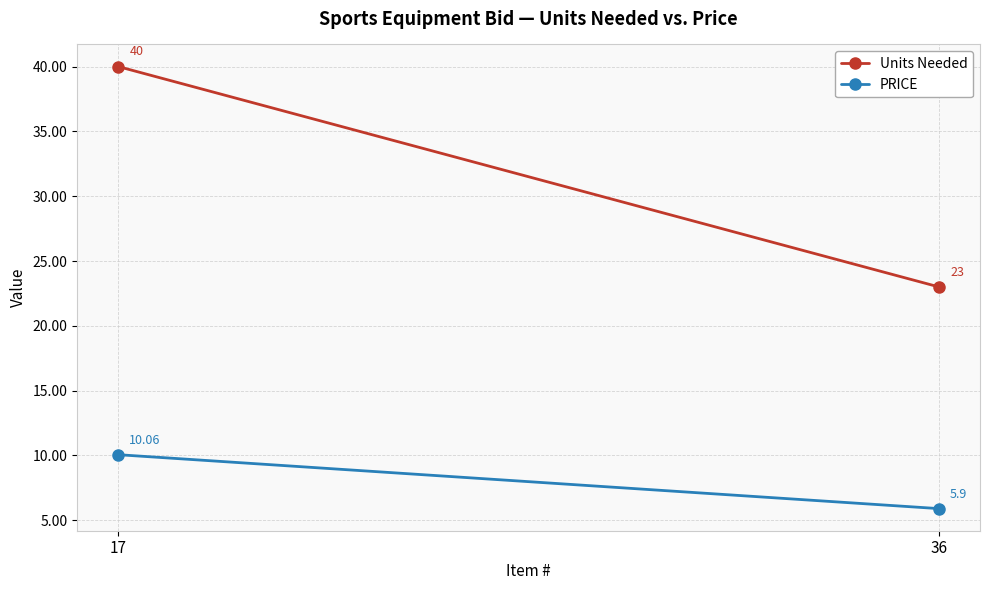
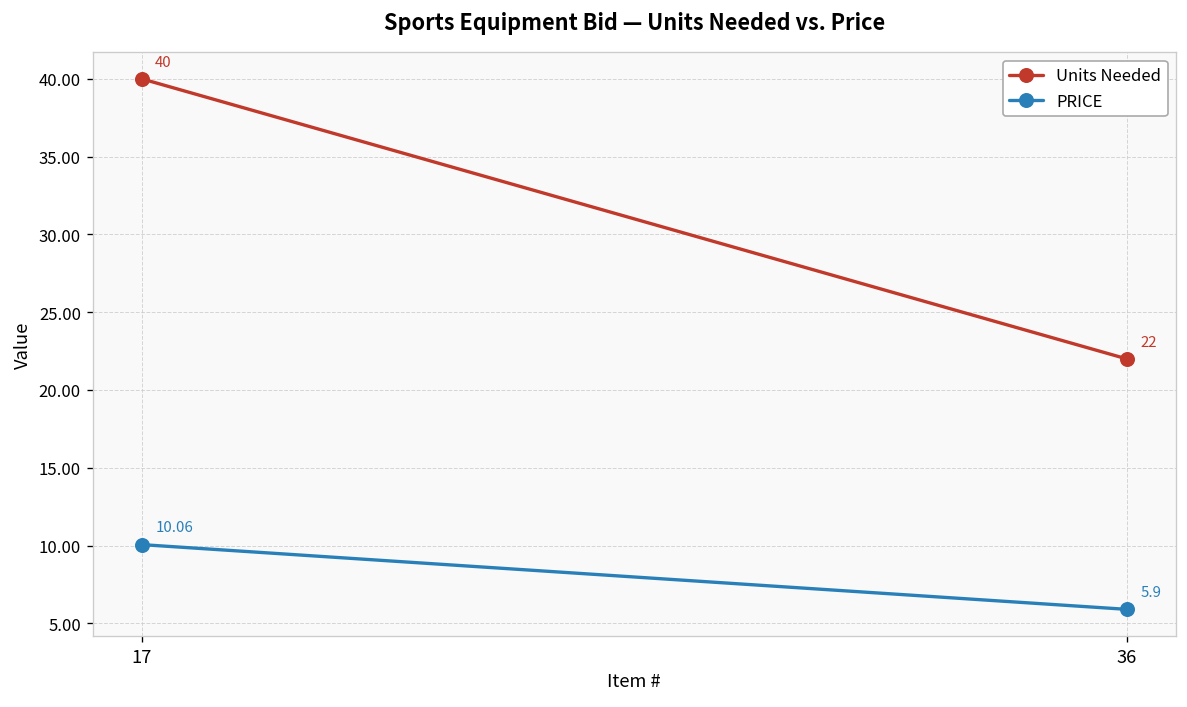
Units Needed, 36: 23 -> 22
